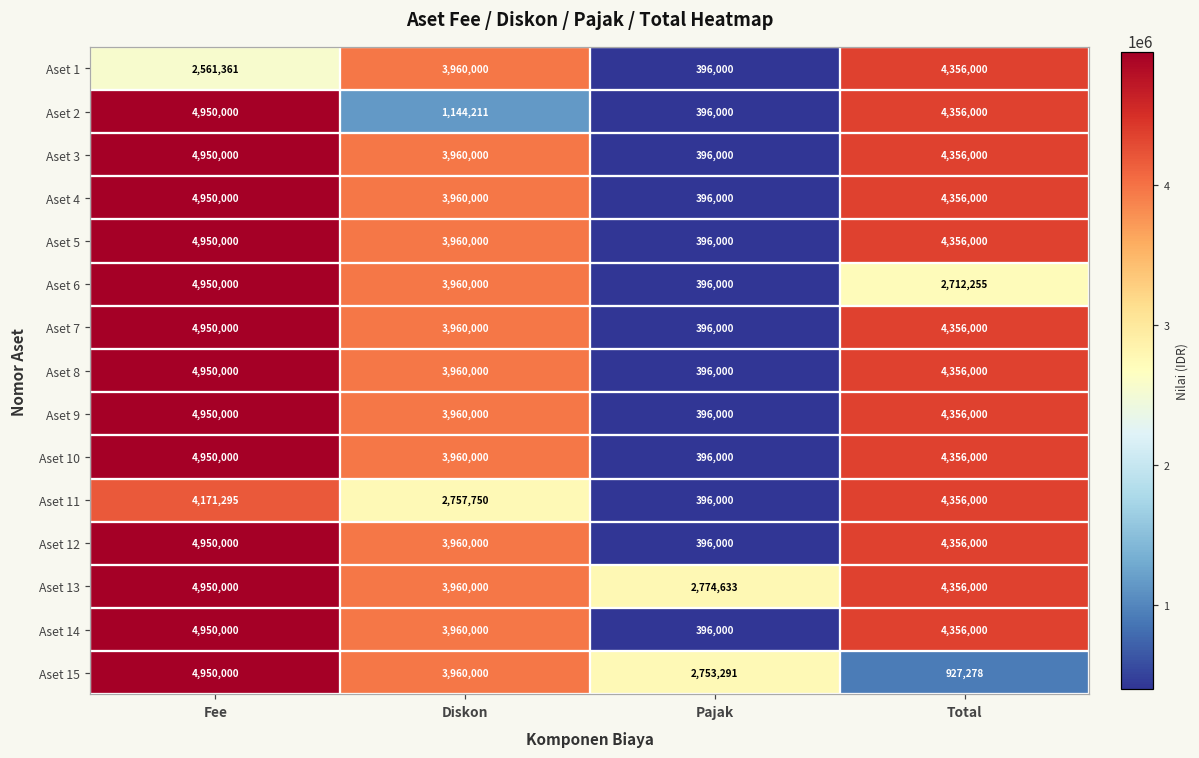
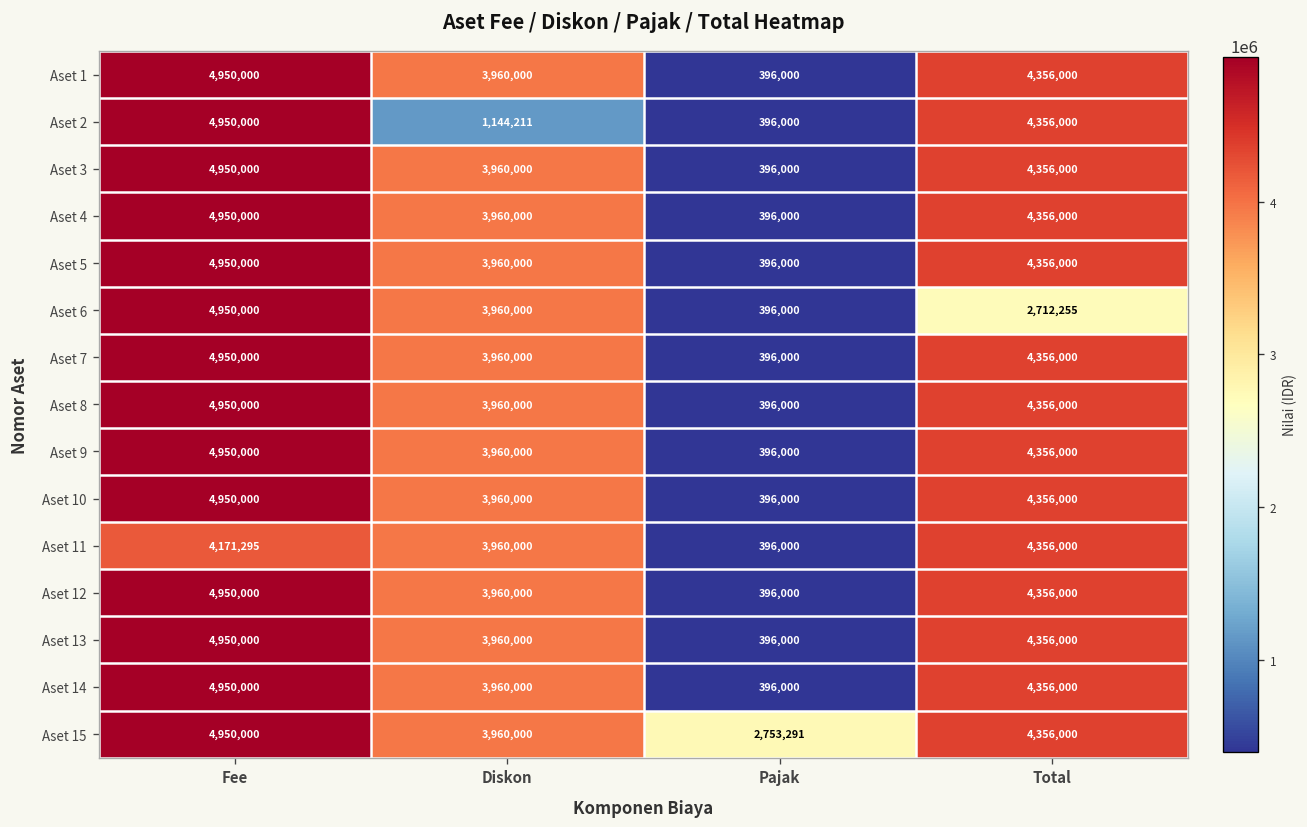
Aset 1, Fee: 2,561,361 -> 4,950,000
Aset 11, Diskon: 2,757,750 -> 3,960,000
Aset 13, Pajak: 2,774,633 -> 396,000
Aset 15, Total: 927,278 -> 4,356,000
